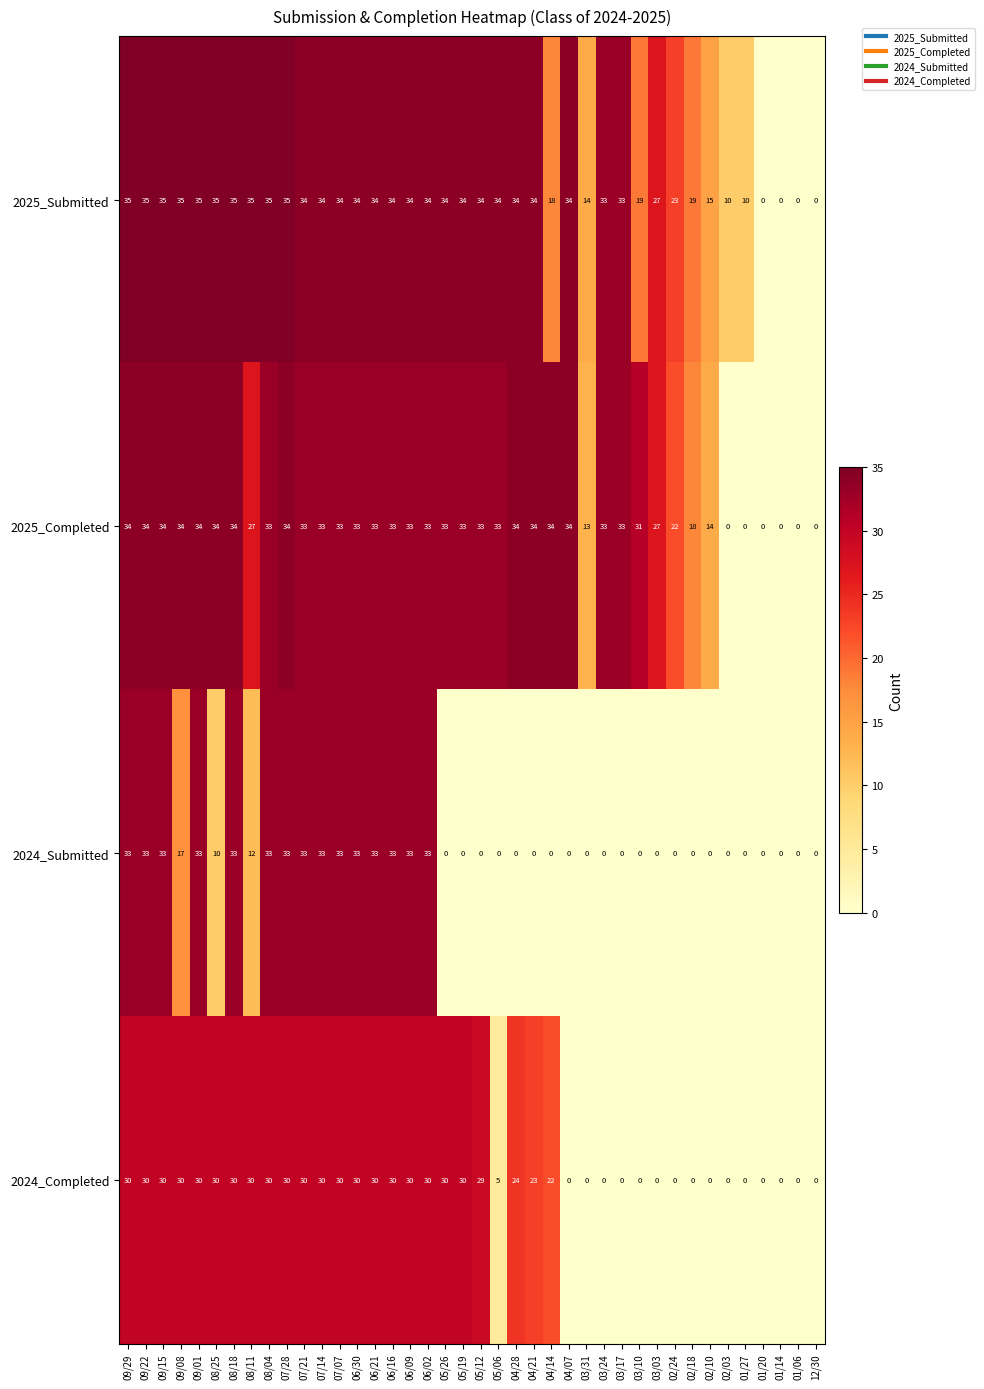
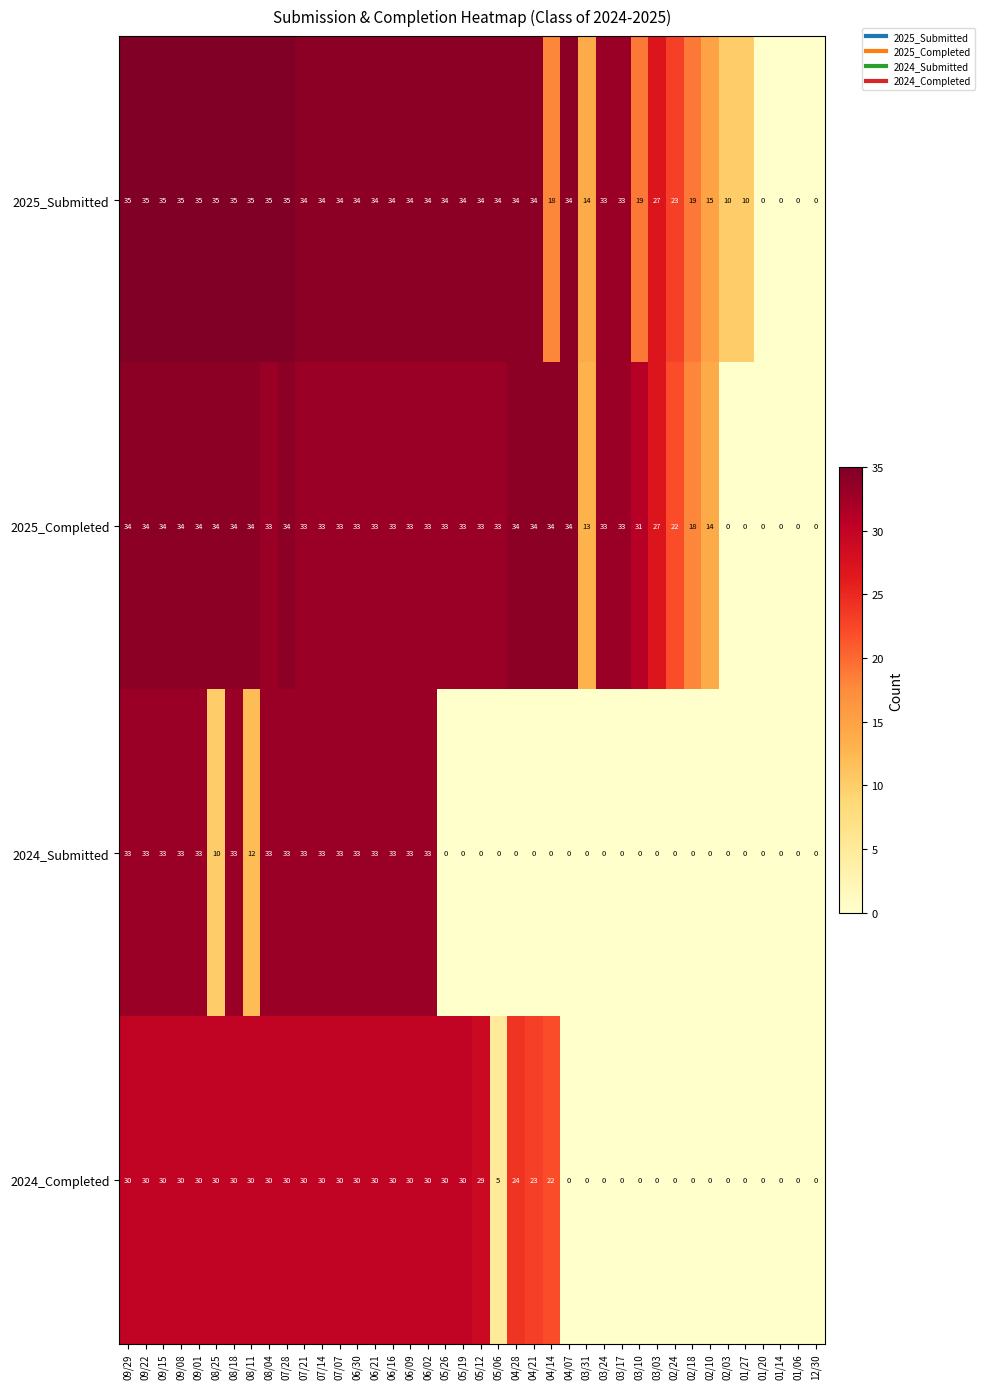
2025_Completed, 08/11: 27 -> 34
2024_Submitted, 09/08: 17 -> 33
